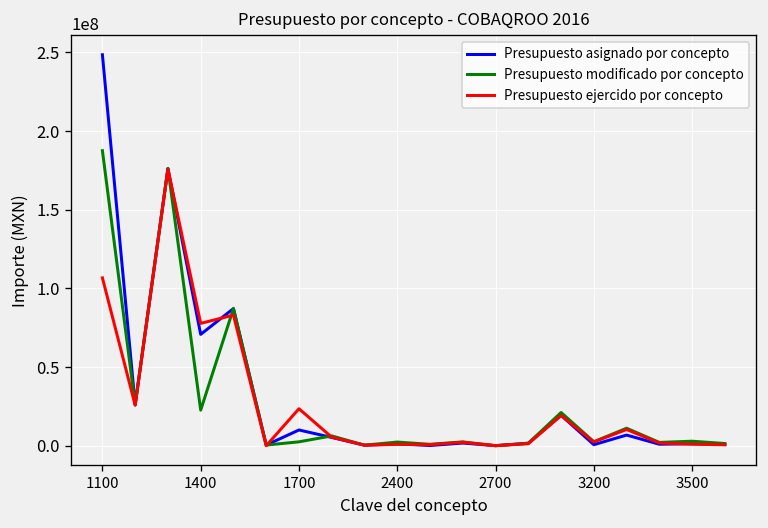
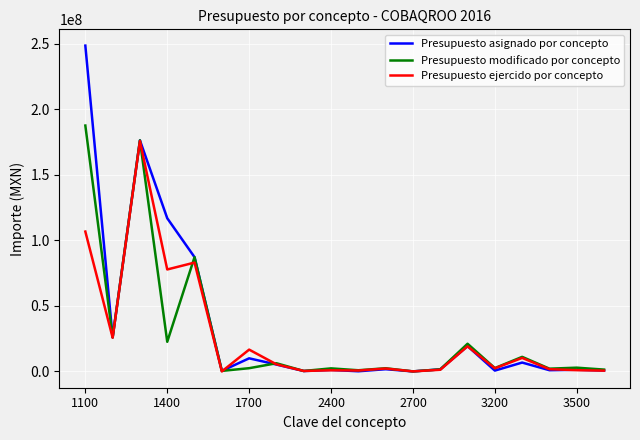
Presupuesto asignado por concepto, 1400: 71000000 -> 117000000
Presupuesto ejercido por concepto, 1700: 24000000 -> 17000000
